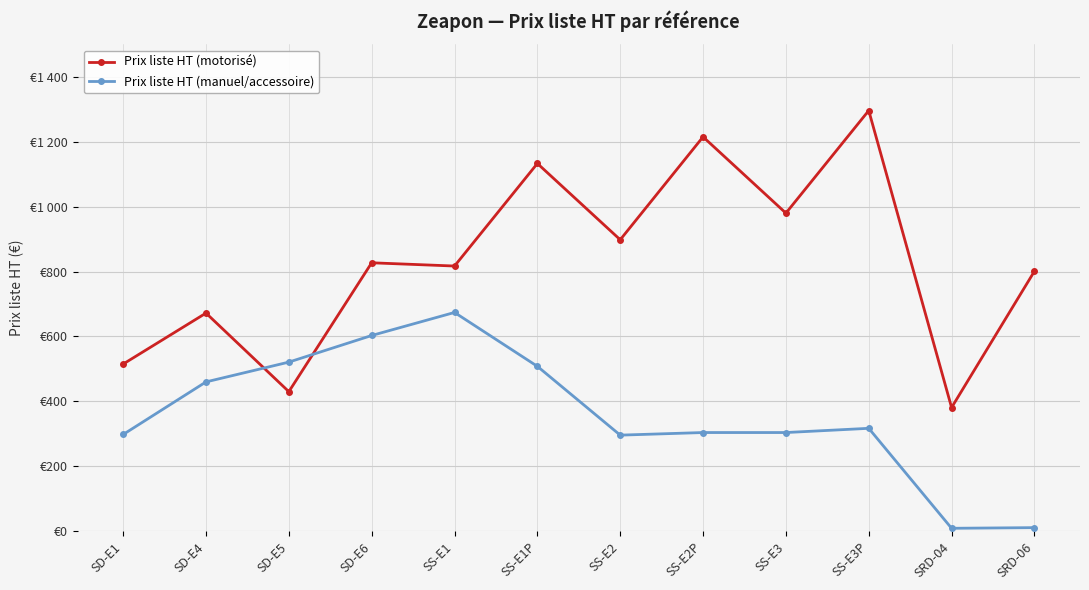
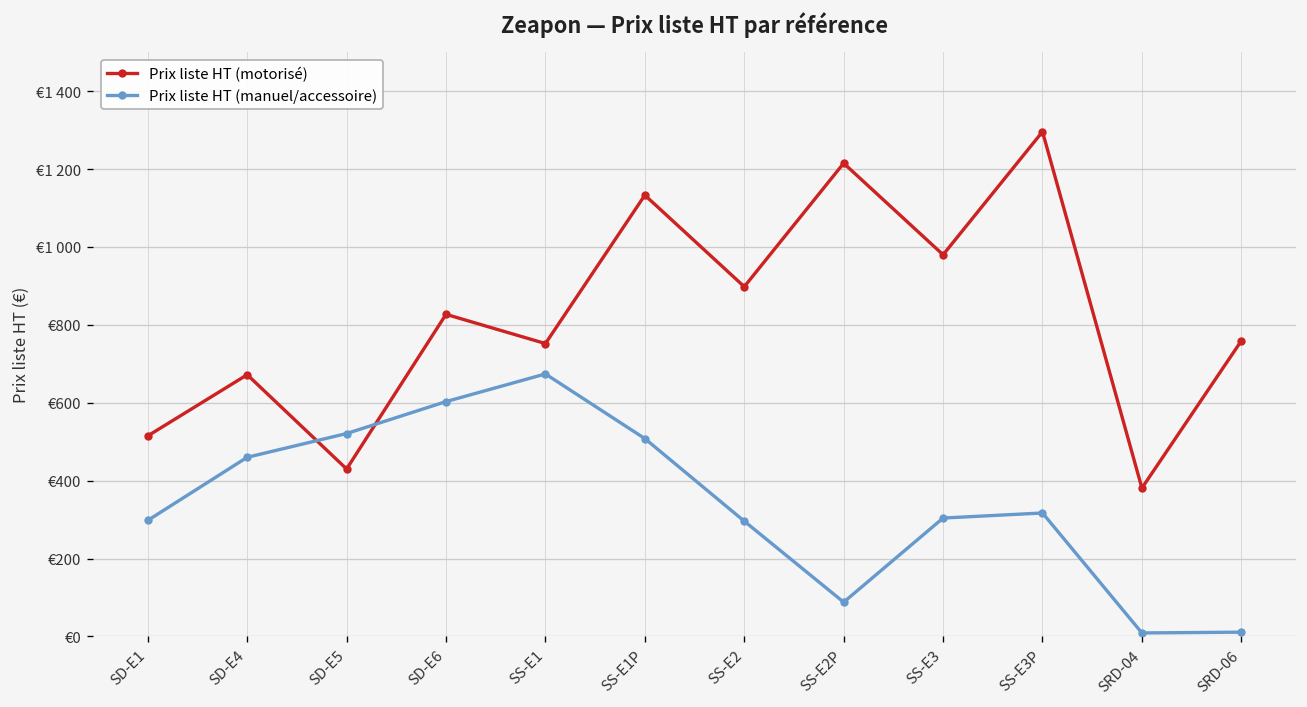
Prix liste HT (motorisé), SS-E1: €820 -> €750
Prix liste HT (manuel/accessoire), SS-E2P: €300 -> €90
Prix liste HT (motorisé), SRD-06: €800 -> €760
